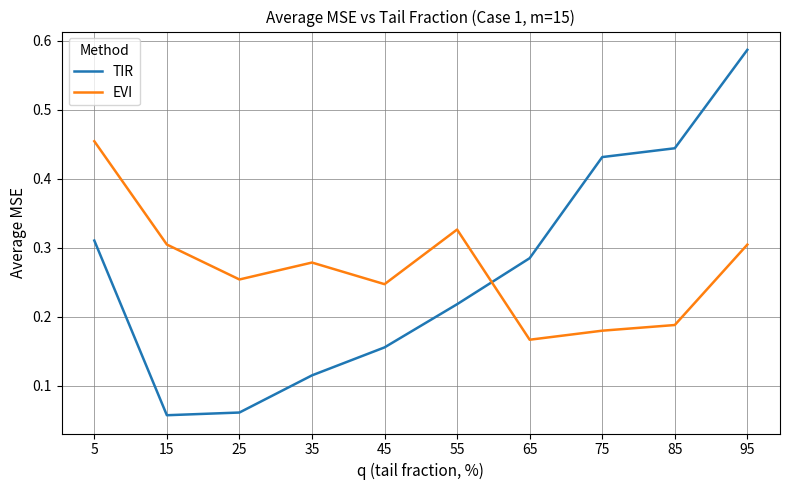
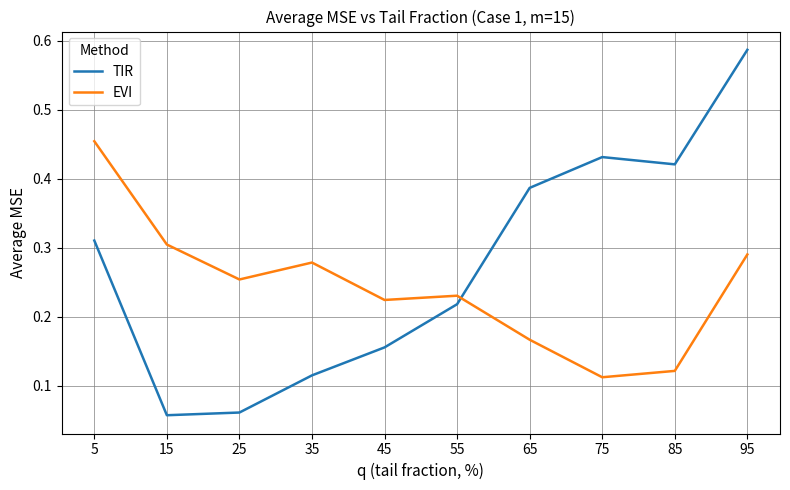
EVI, 45: 0.25 -> 0.22
EVI, 55: 0.33 -> 0.23
TIR, 65: 0.28 -> 0.39
EVI, 75: 0.18 -> 0.11
TIR, 85: 0.44 -> 0.42
EVI, 85: 0.19 -> 0.12
EVI, 95: 0.30 -> 0.29
